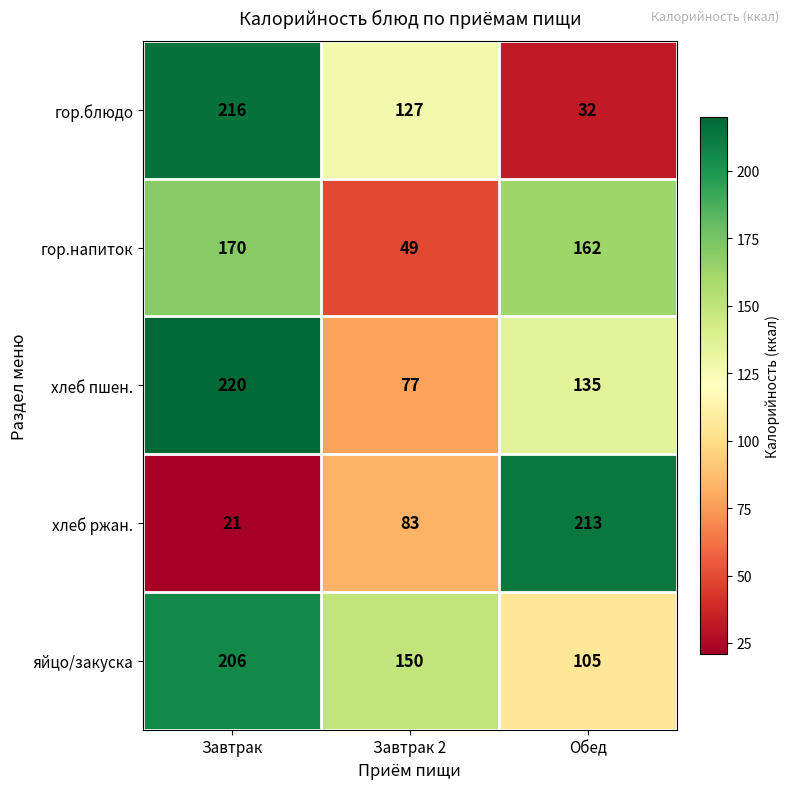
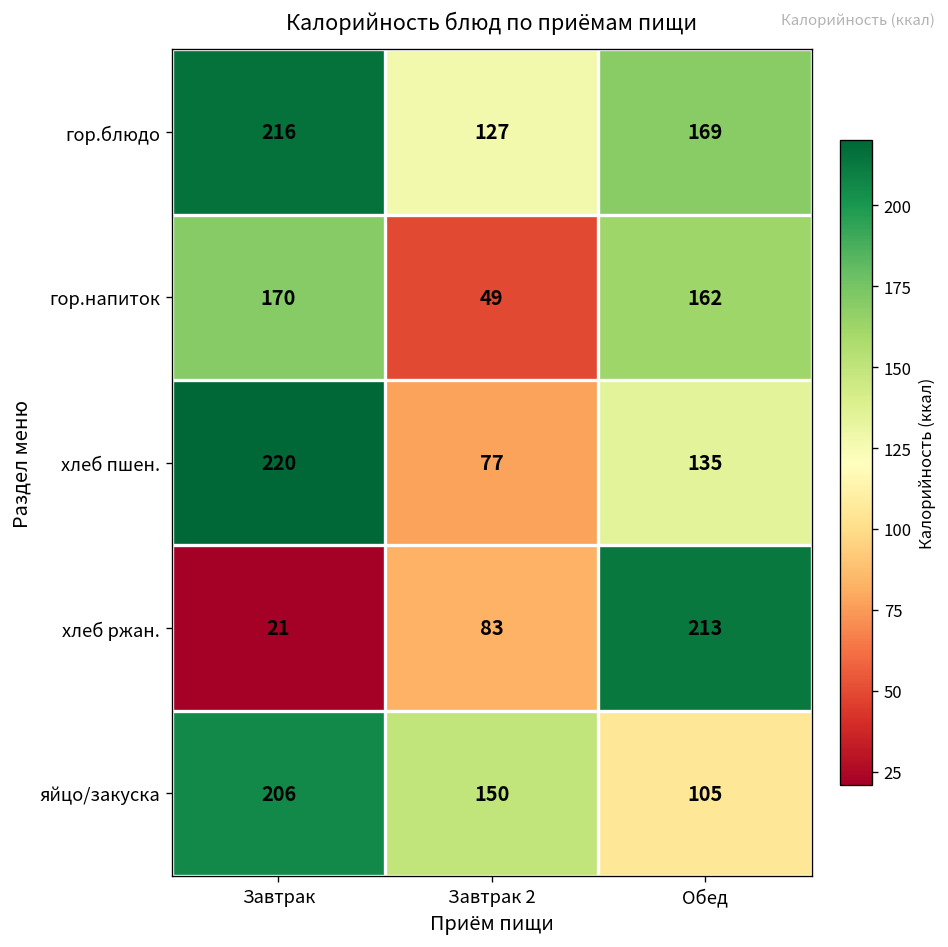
гор.блюдо, Обед: 32 -> 169
